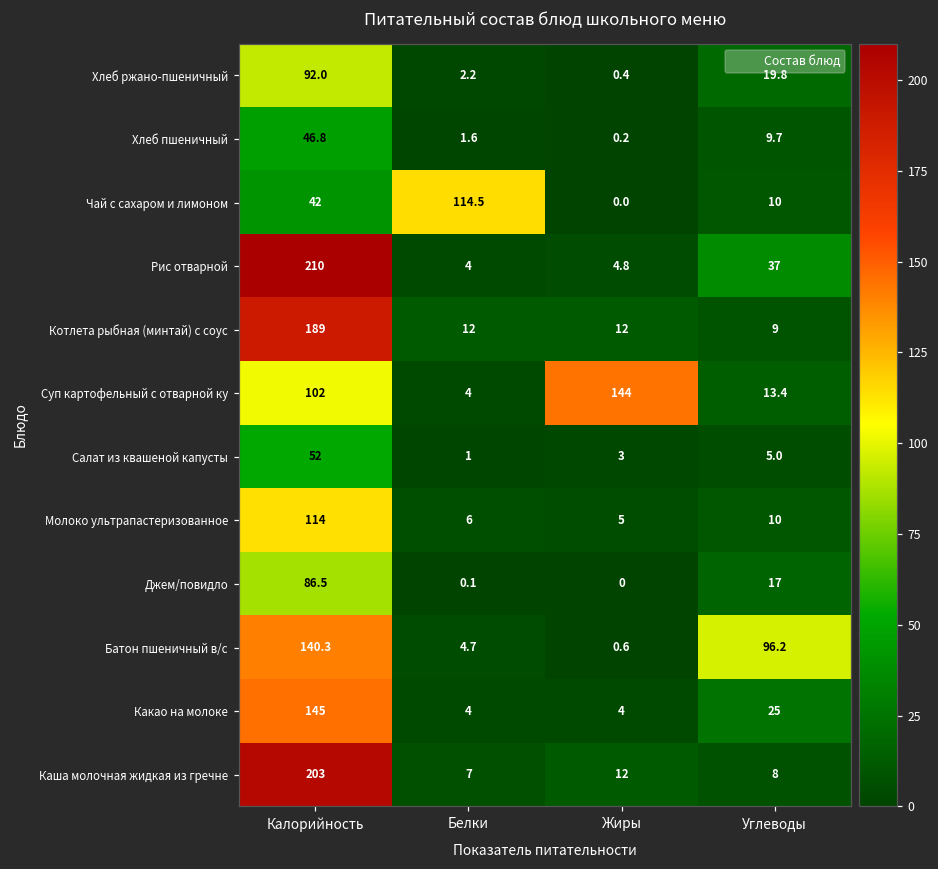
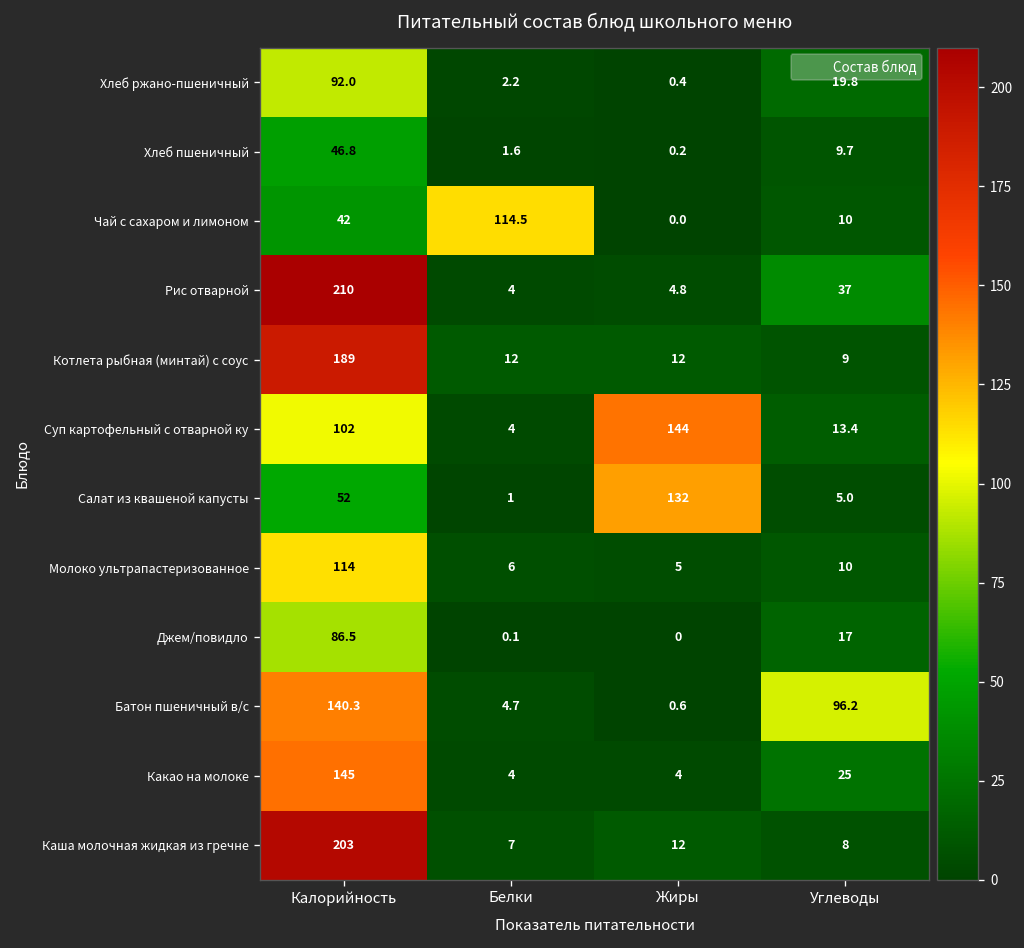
Салат из квашеной капусты, Жиры: 3 -> 132
